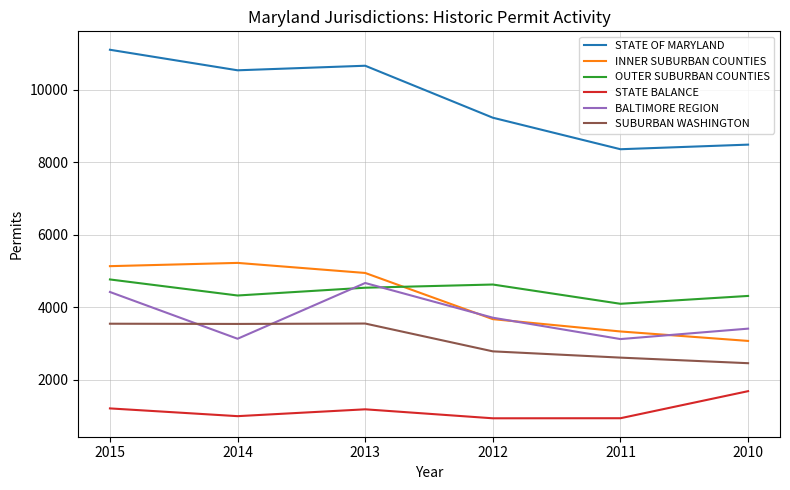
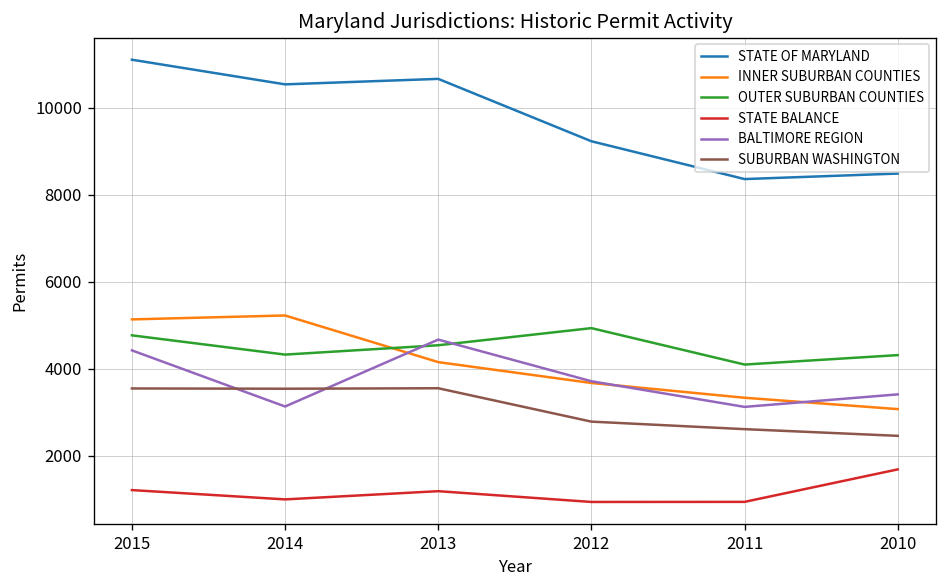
INNER SUBURBAN COUNTIES, 2013: 4900 -> 4200
OUTER SUBURBAN COUNTIES, 2012: 4600 -> 4900
